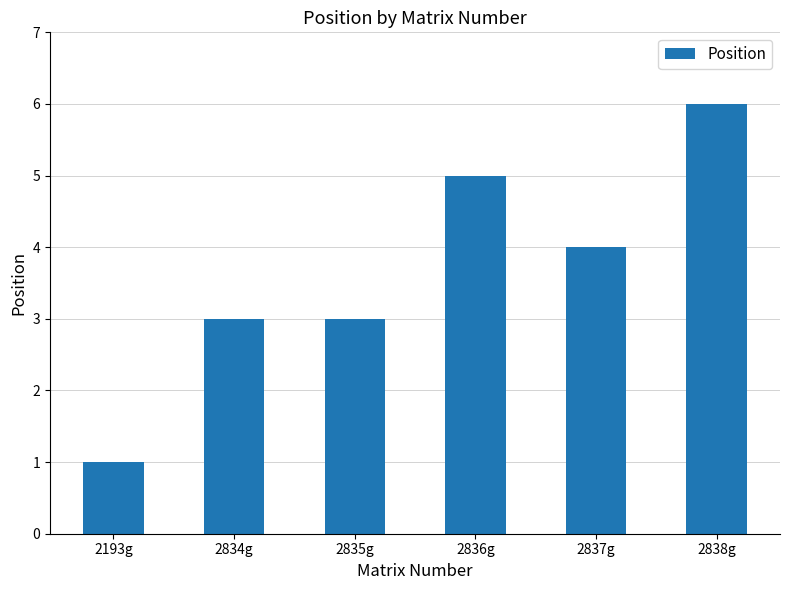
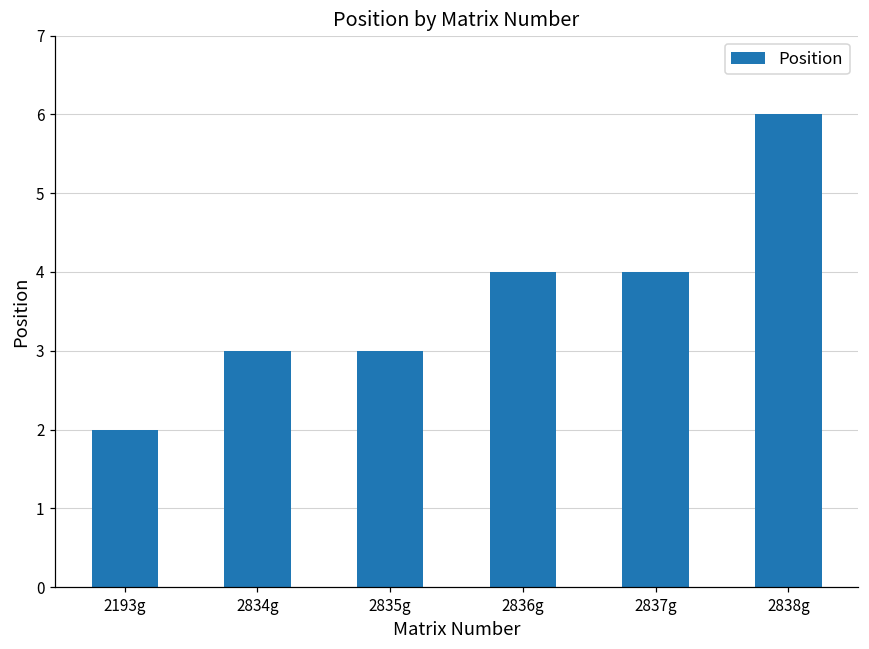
2193g: 1 -> 2
2836g: 5 -> 4
